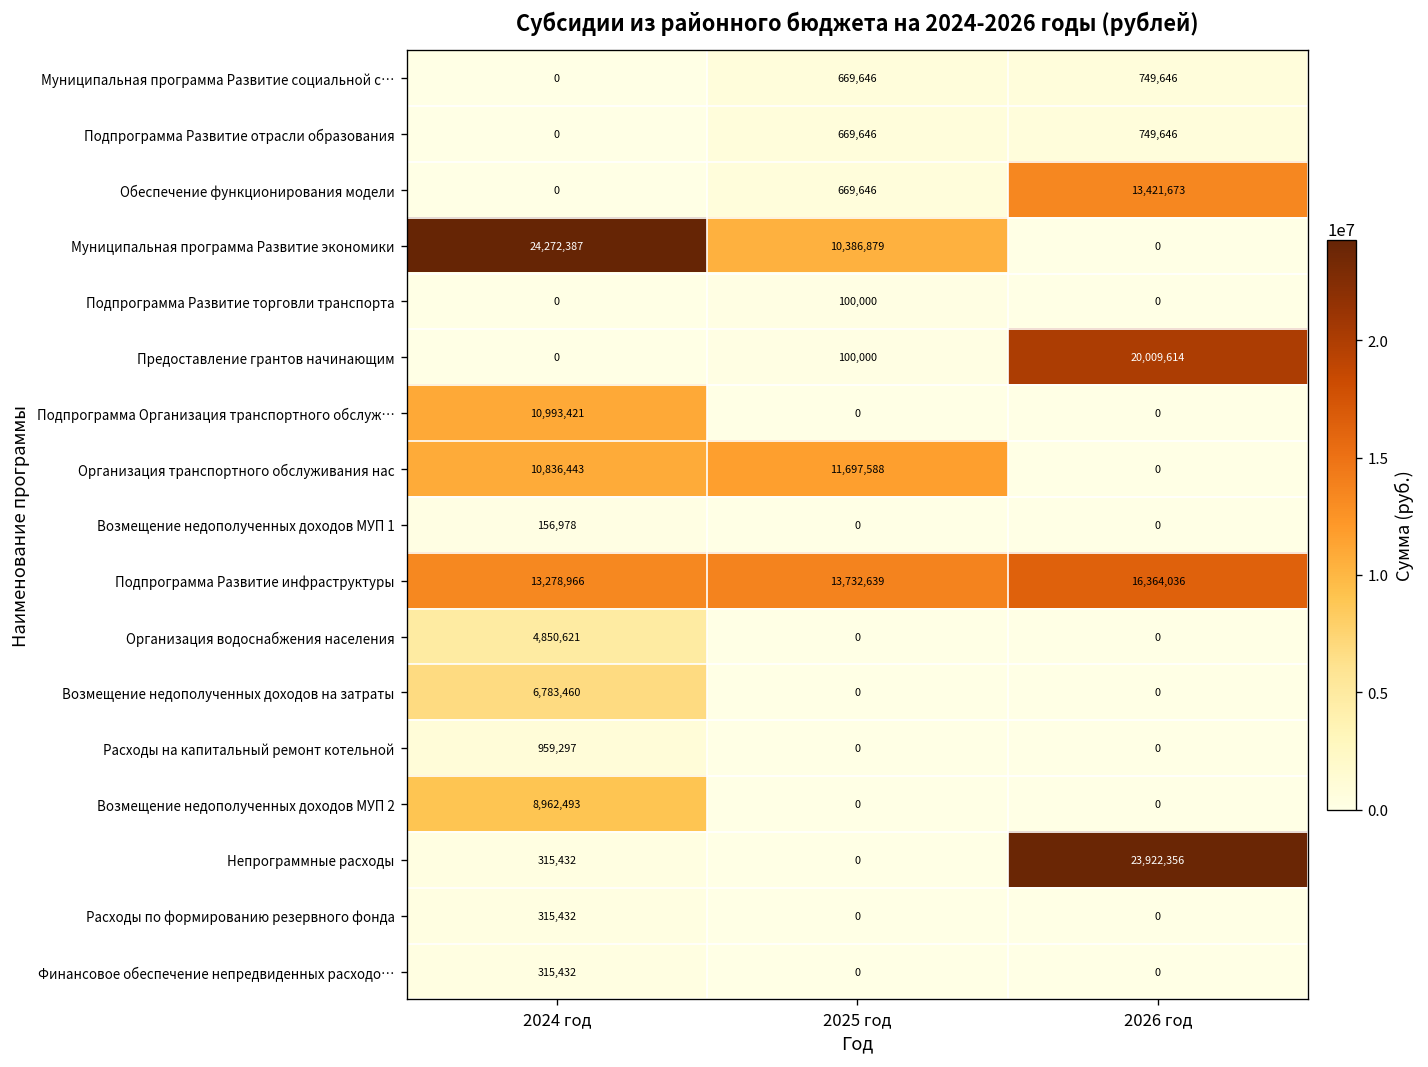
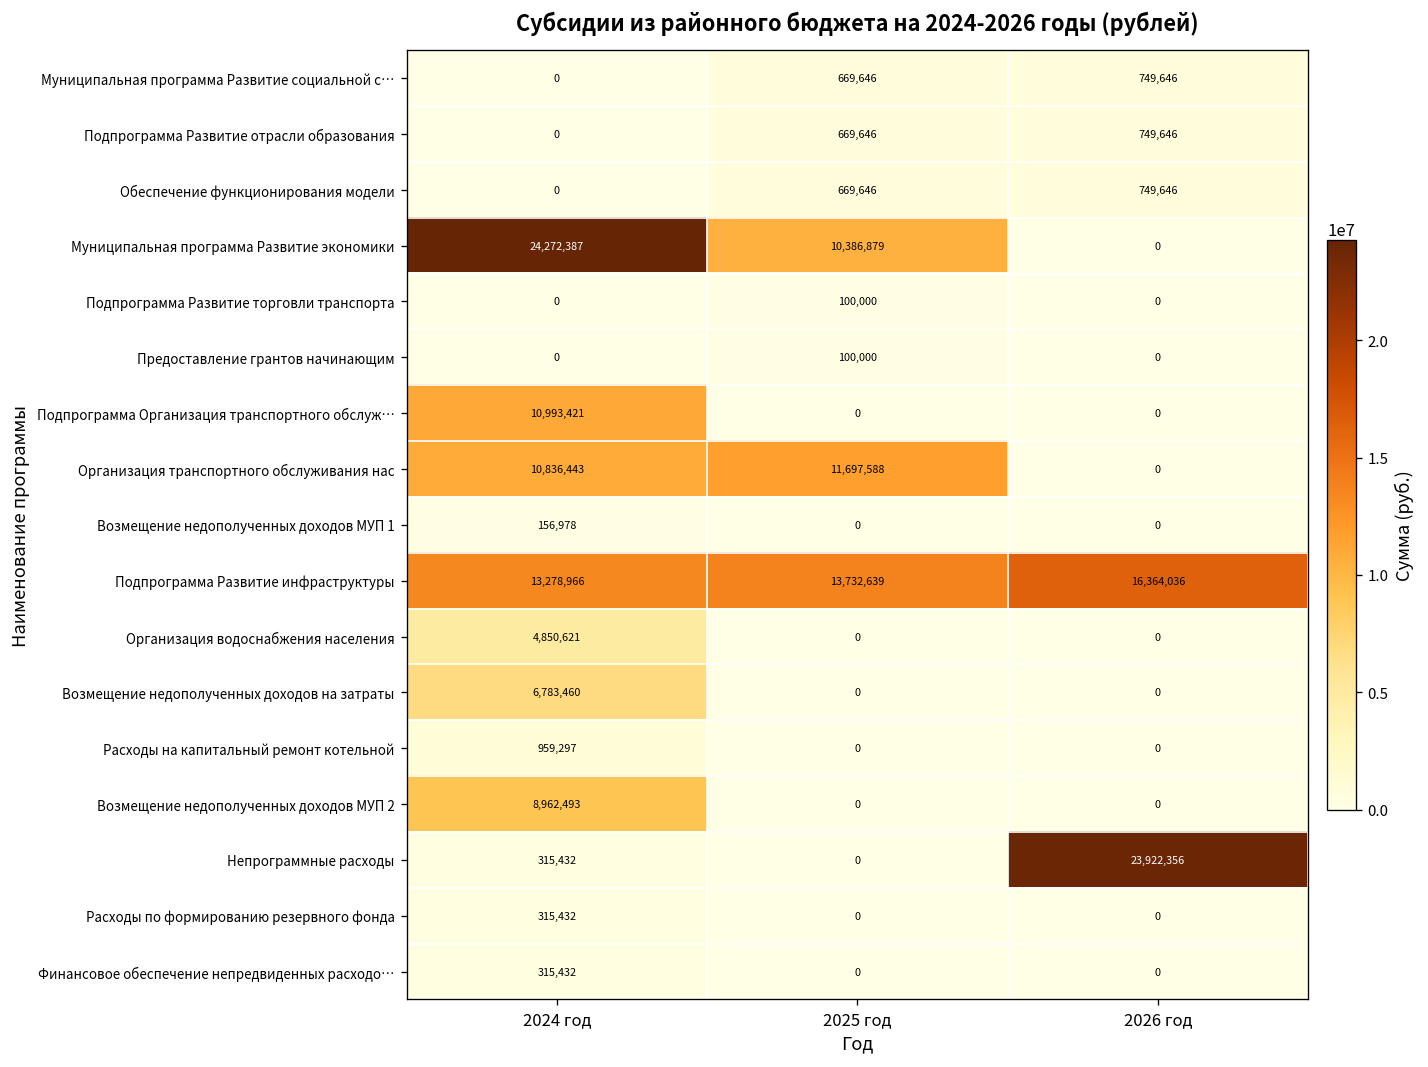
Обеспечение функционирования модели, 2026 год: 13,421,673 -> 749,646
Предоставление грантов начинающим, 2026 год: 20,009,614 -> 0
